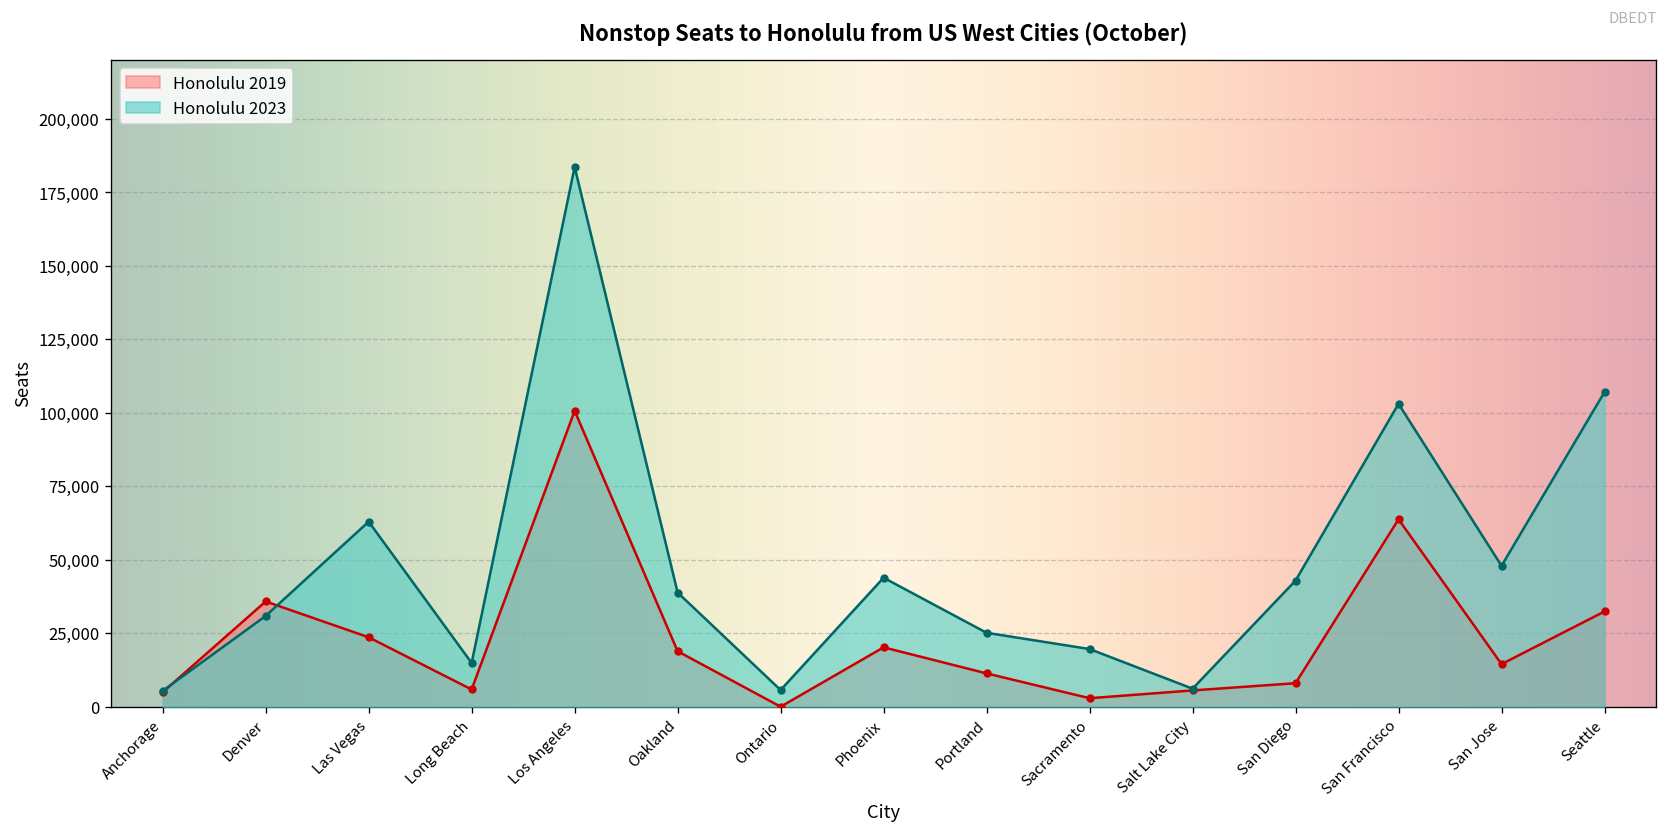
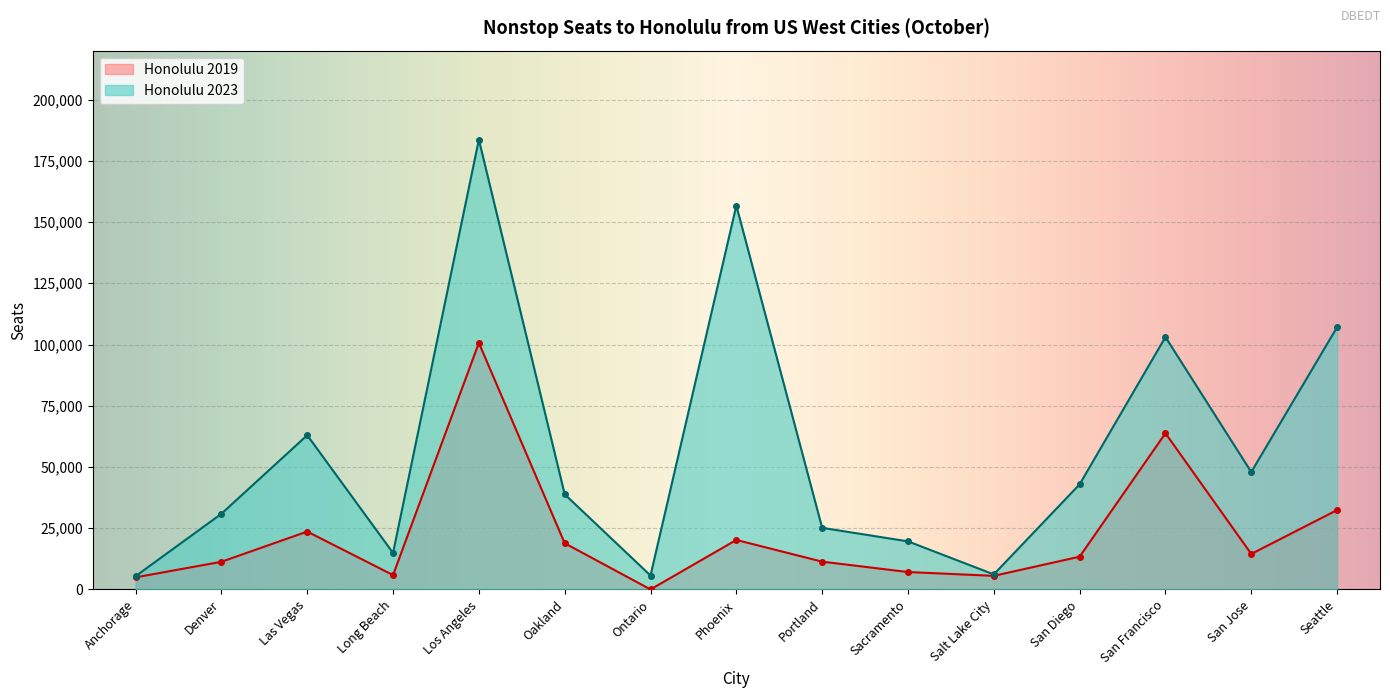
Honolulu 2019, Denver: 36,000 -> 11,000
Honolulu 2023, Phoenix: 44,000 -> 157,000
Honolulu 2019, Sacramento: 3,000 -> 7,000
Honolulu 2019, San Diego: 8,000 -> 13,000
